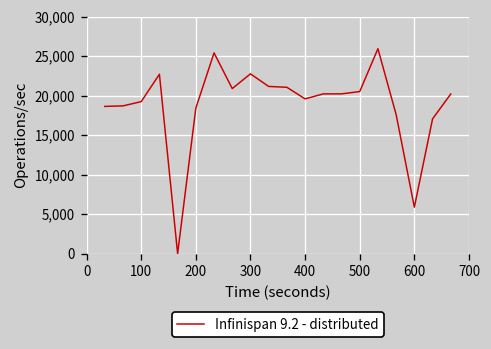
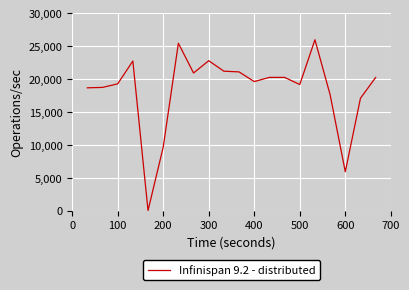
200: 18,000 -> 10,000
500: 21,000 -> 19,000
